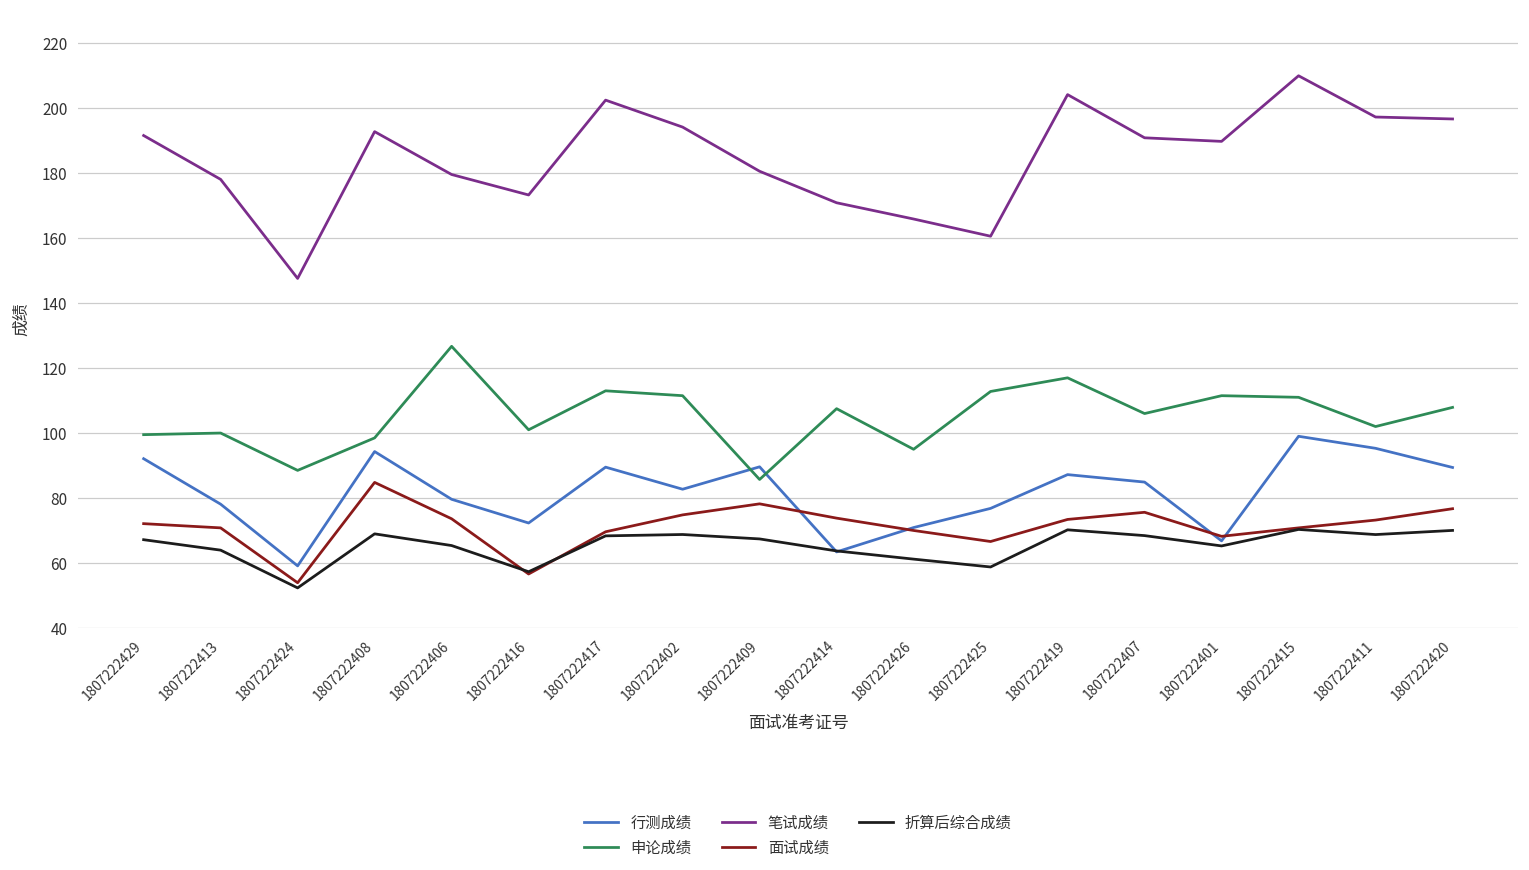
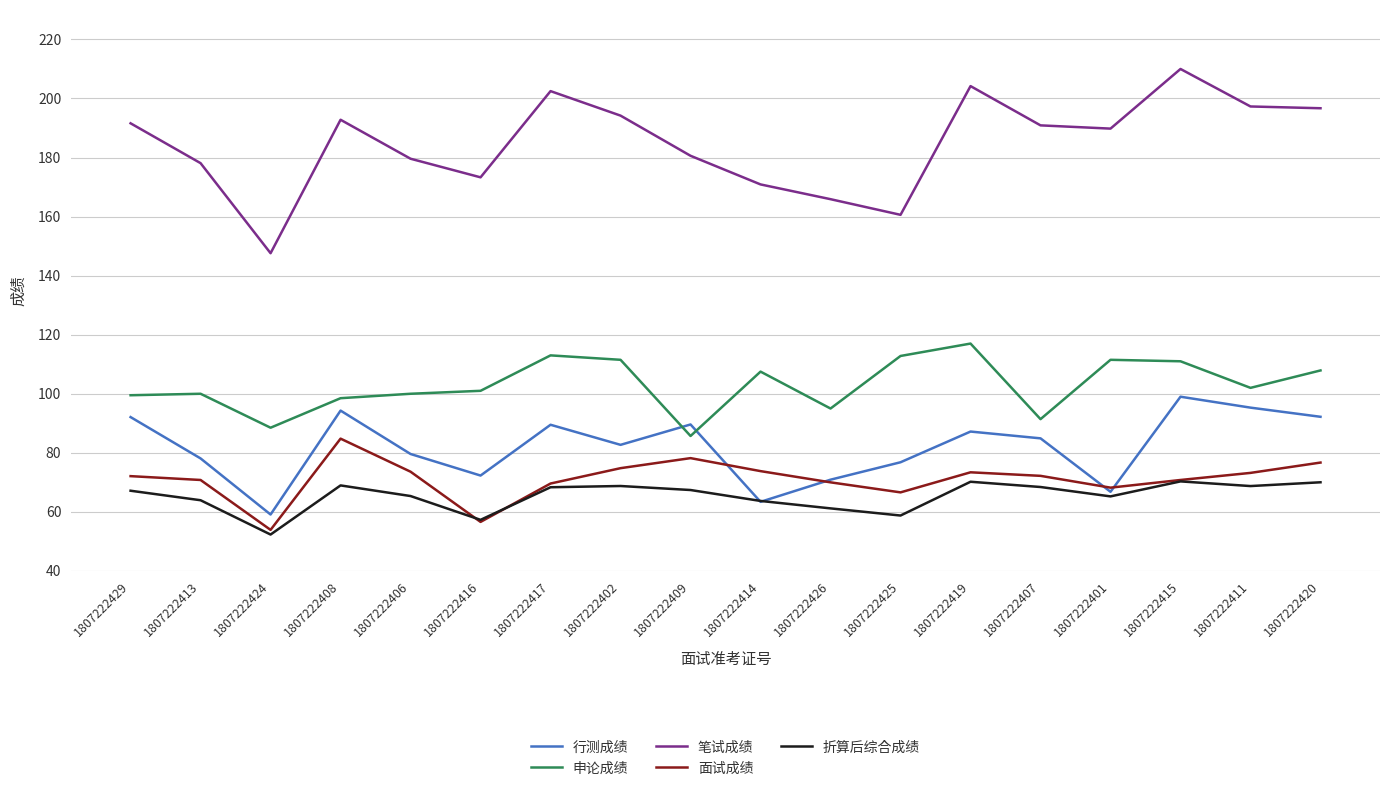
申论成绩, 1807222406: 127 -> 100
申论成绩, 1807222407: 106 -> 91
面试成绩, 1807222407: 76 -> 72
行测成绩, 1807222420: 89 -> 92
